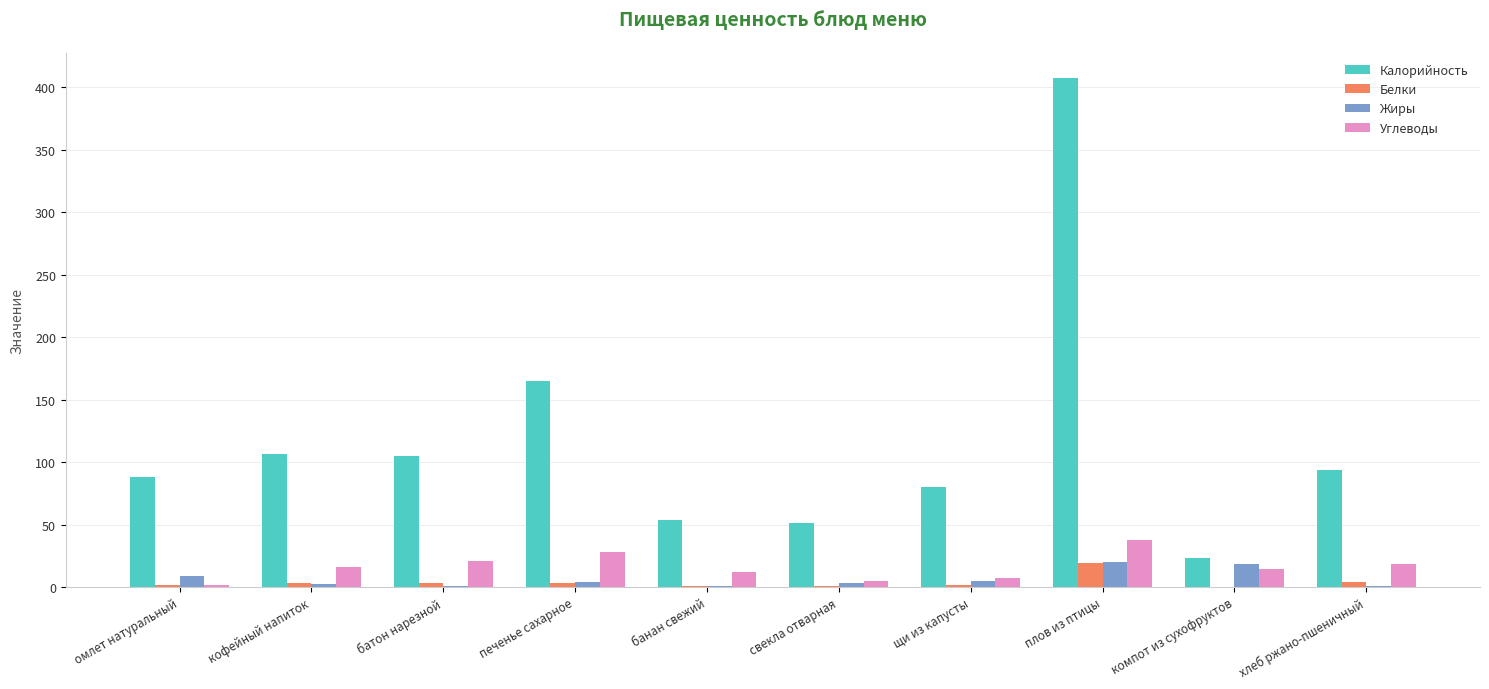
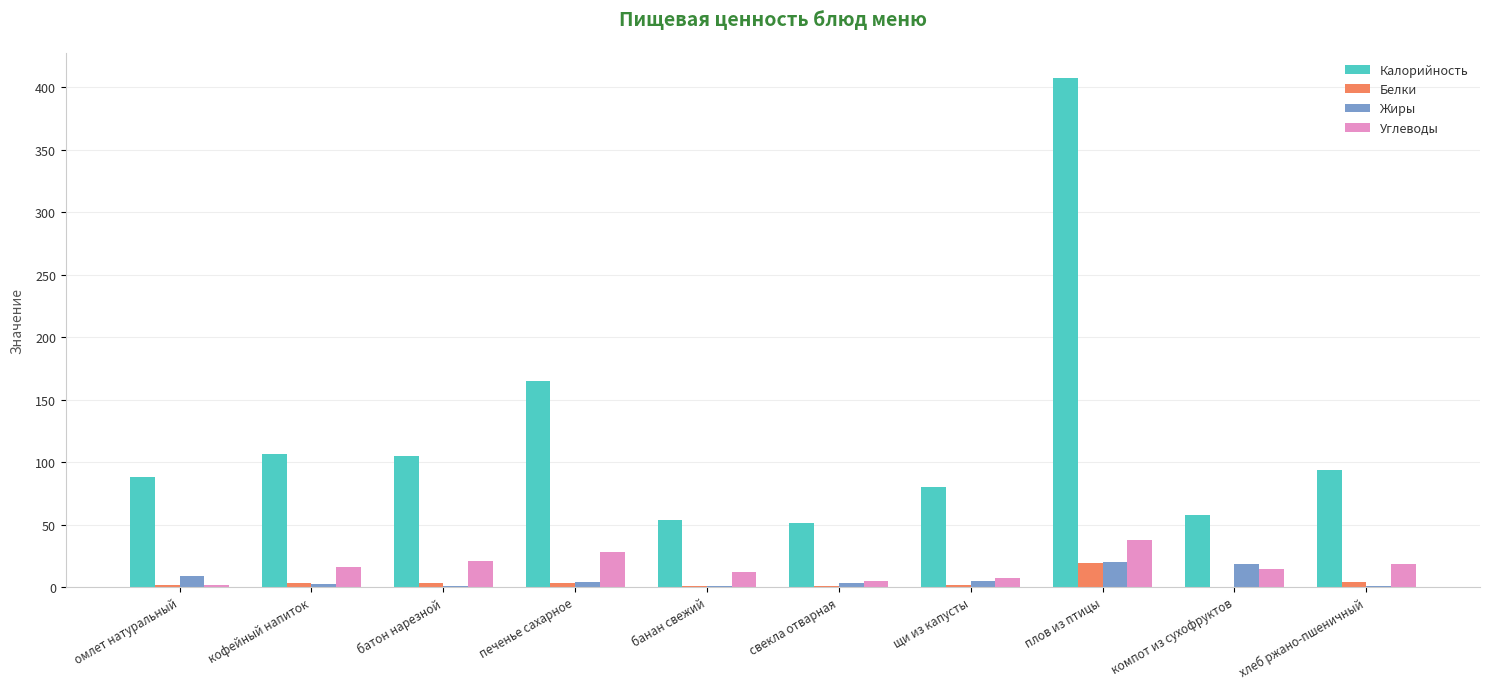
Калорийность, компот из сухофруктов: 23 -> 57
